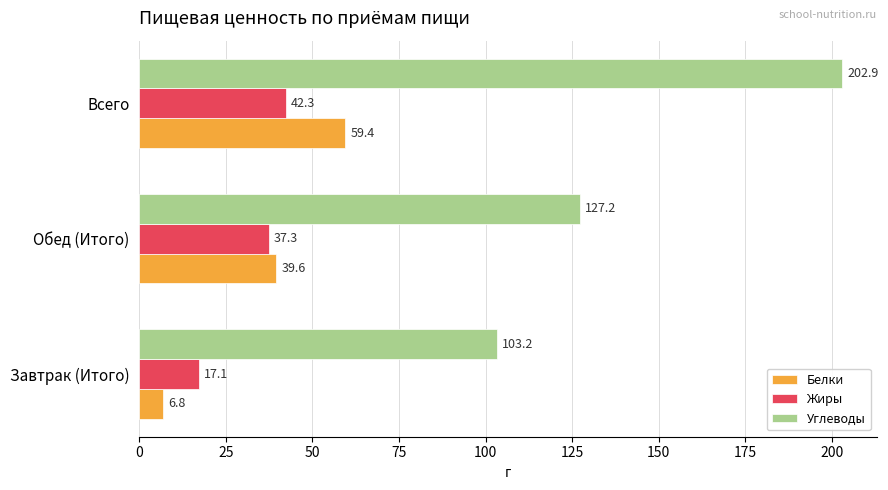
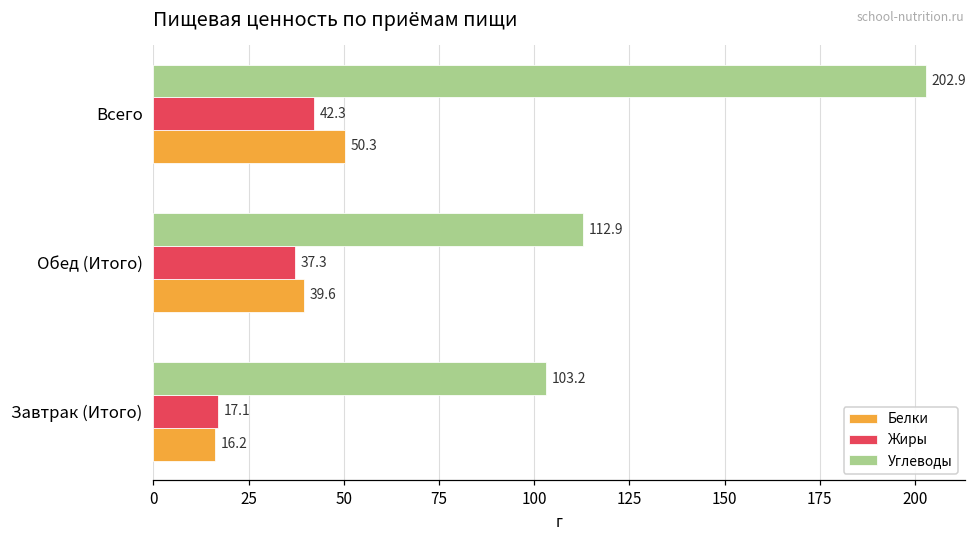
Белки, Всего: 59.4 -> 50.3
Углеводы, Обед (Итого): 127.2 -> 112.9
Белки, Завтрак (Итого): 6.8 -> 16.2
